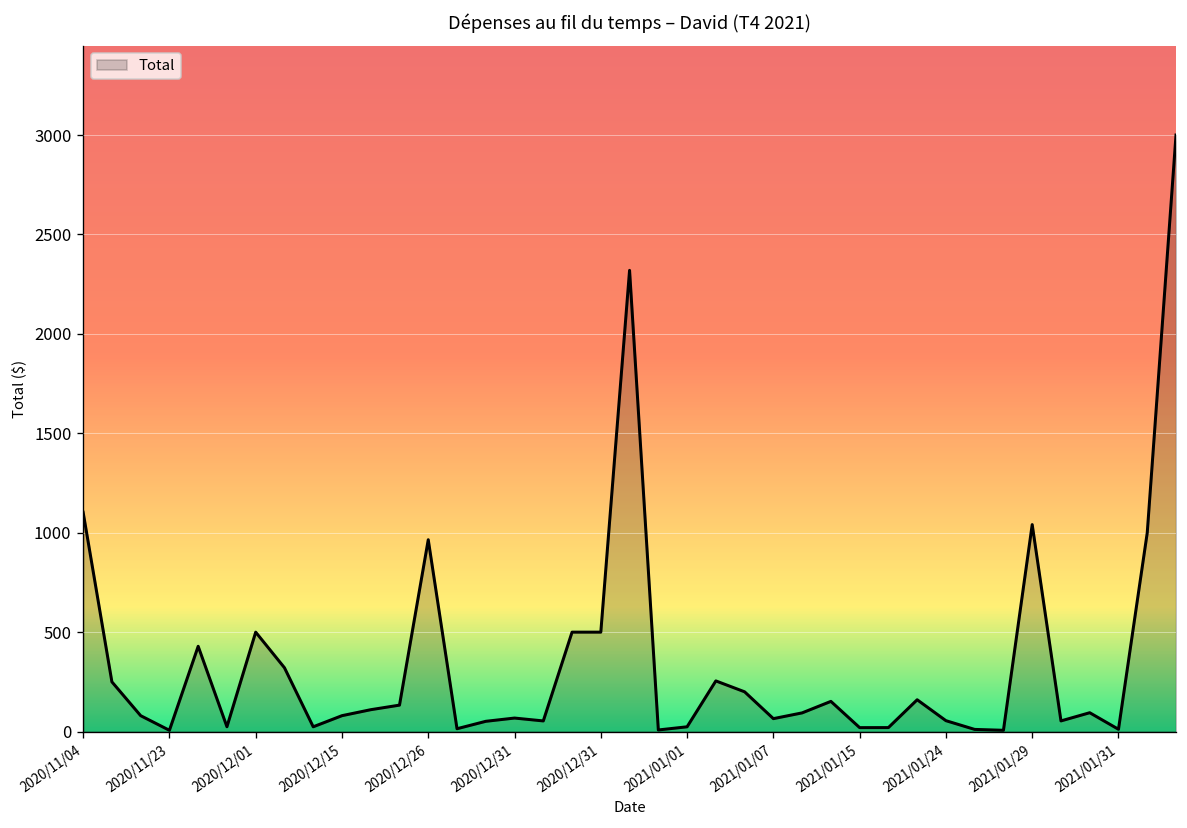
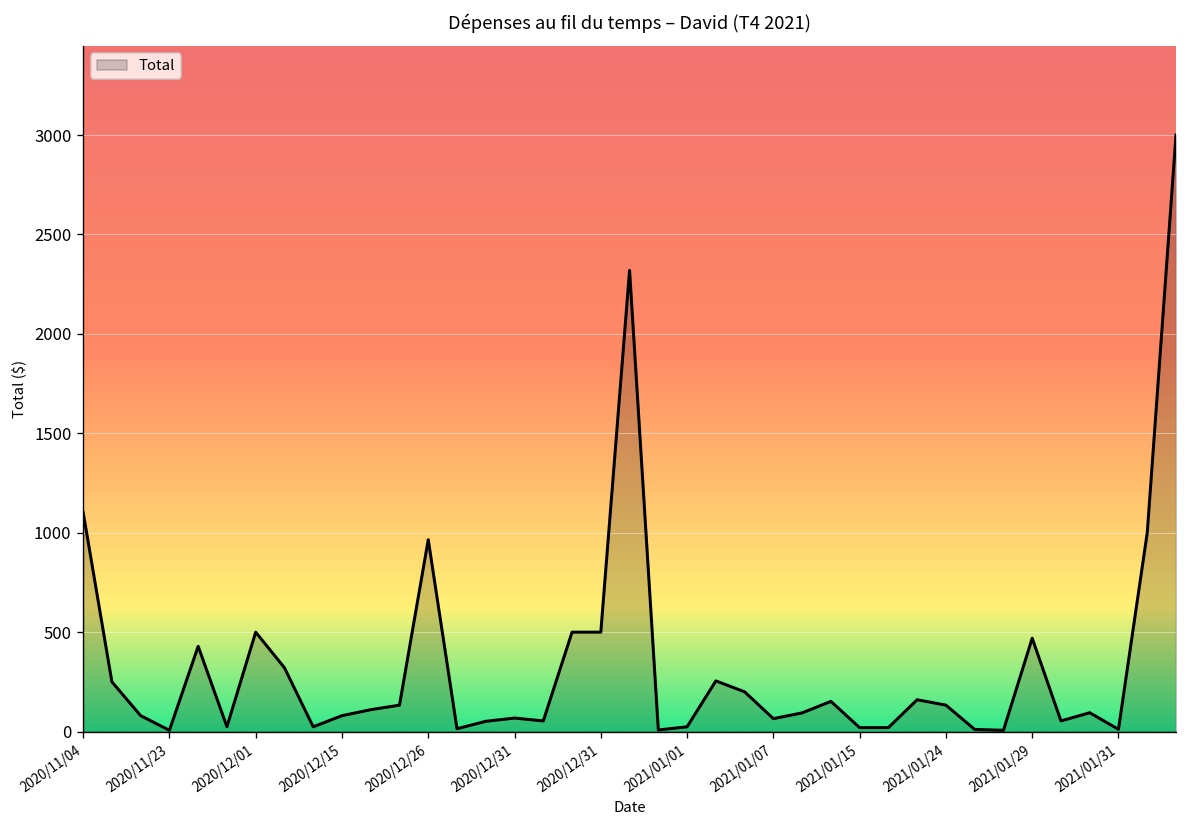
2021/01/24: 50 -> 130
2021/01/29: 1040 -> 470
